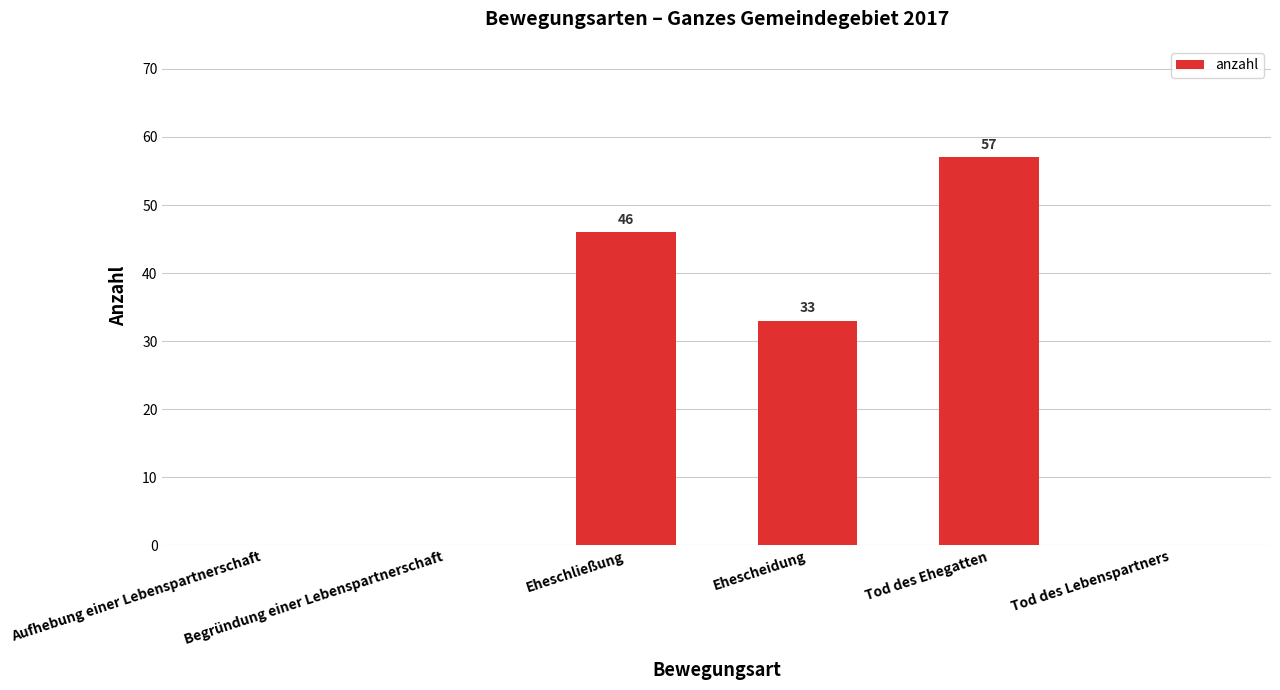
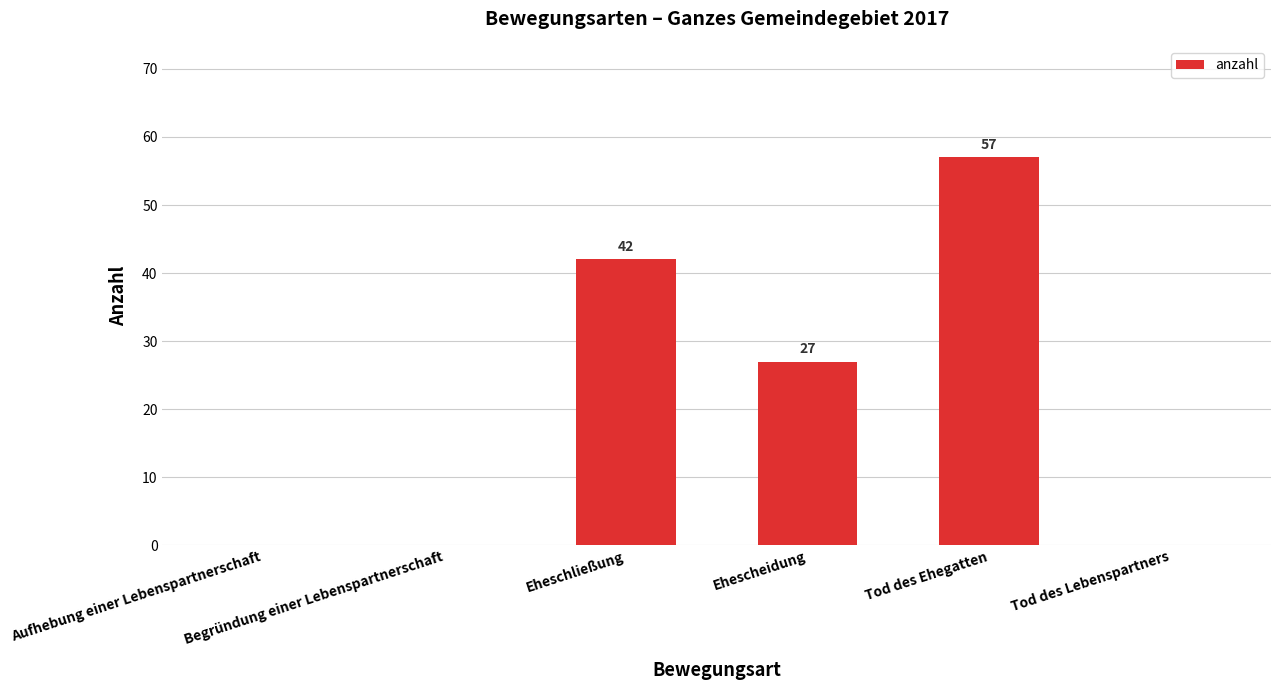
Eheschließung: 46 -> 42
Ehescheidung: 33 -> 27
